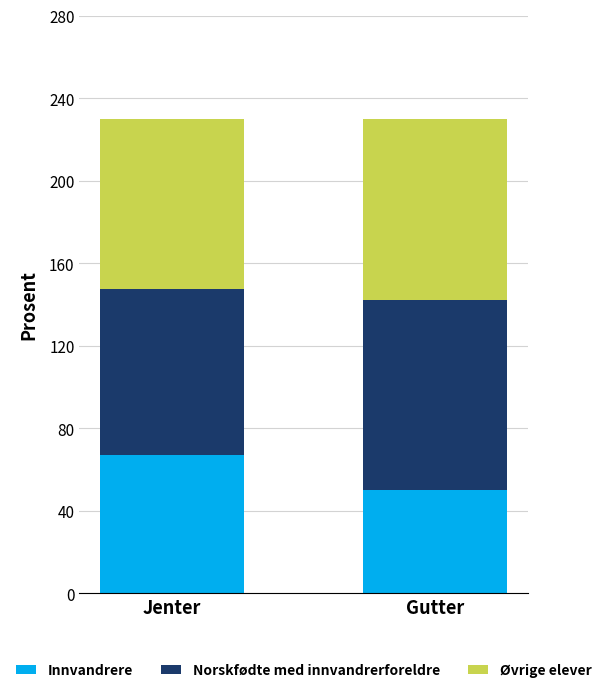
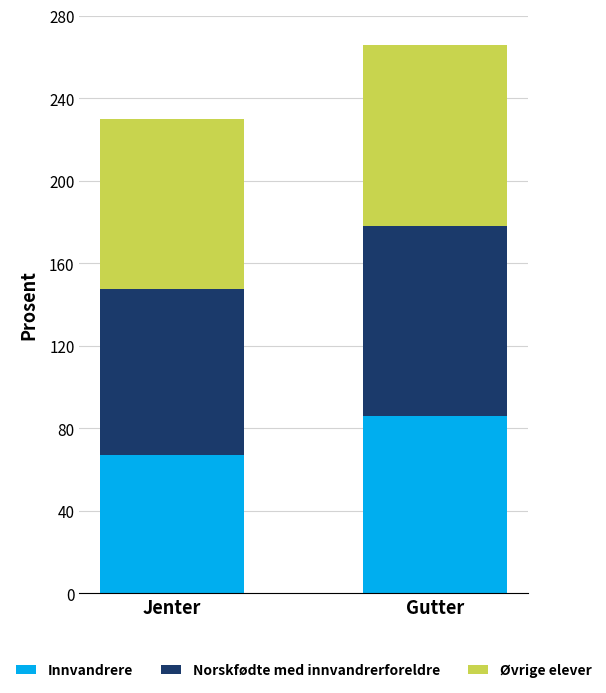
Innvandrere, Gutter: 50 -> 86
